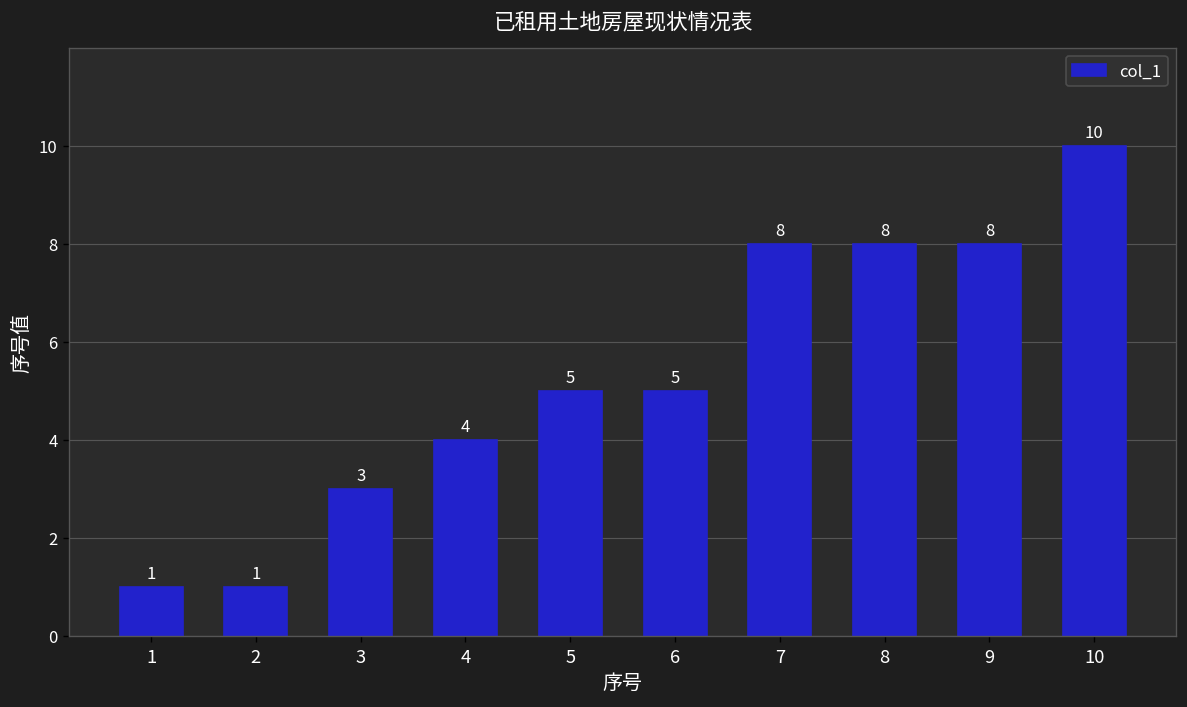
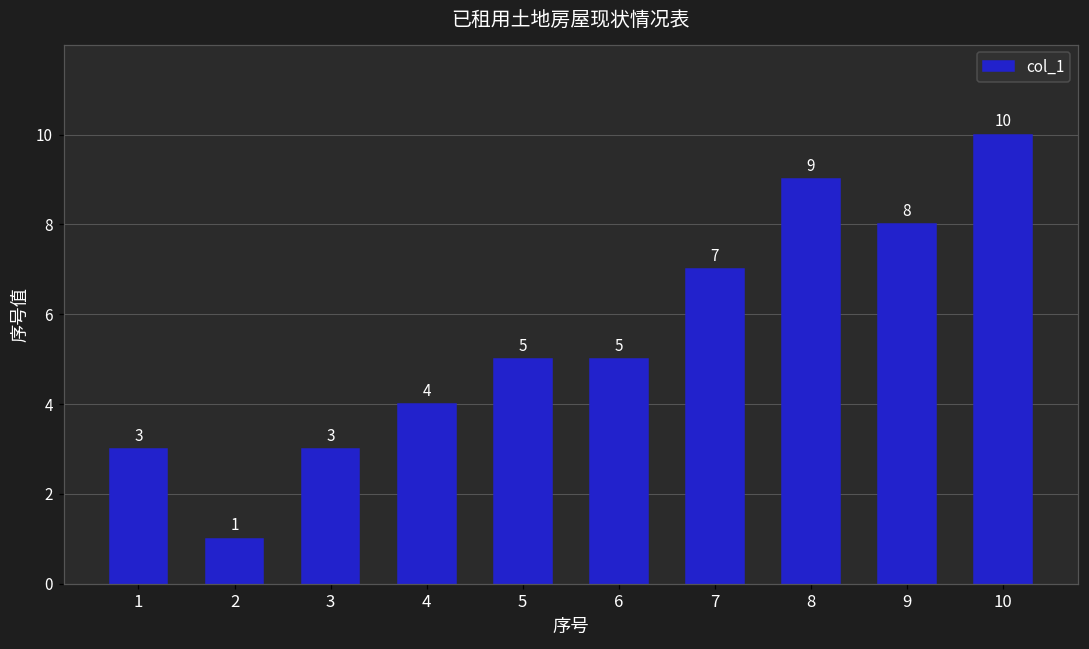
1: 1 -> 3
7: 8 -> 7
8: 8 -> 9
